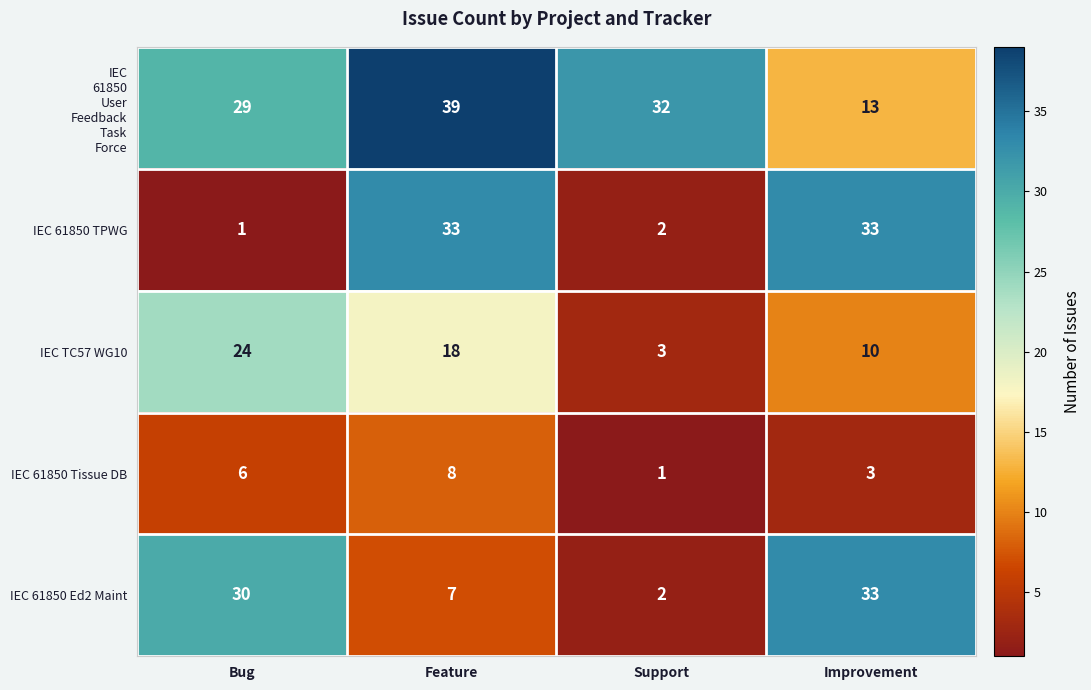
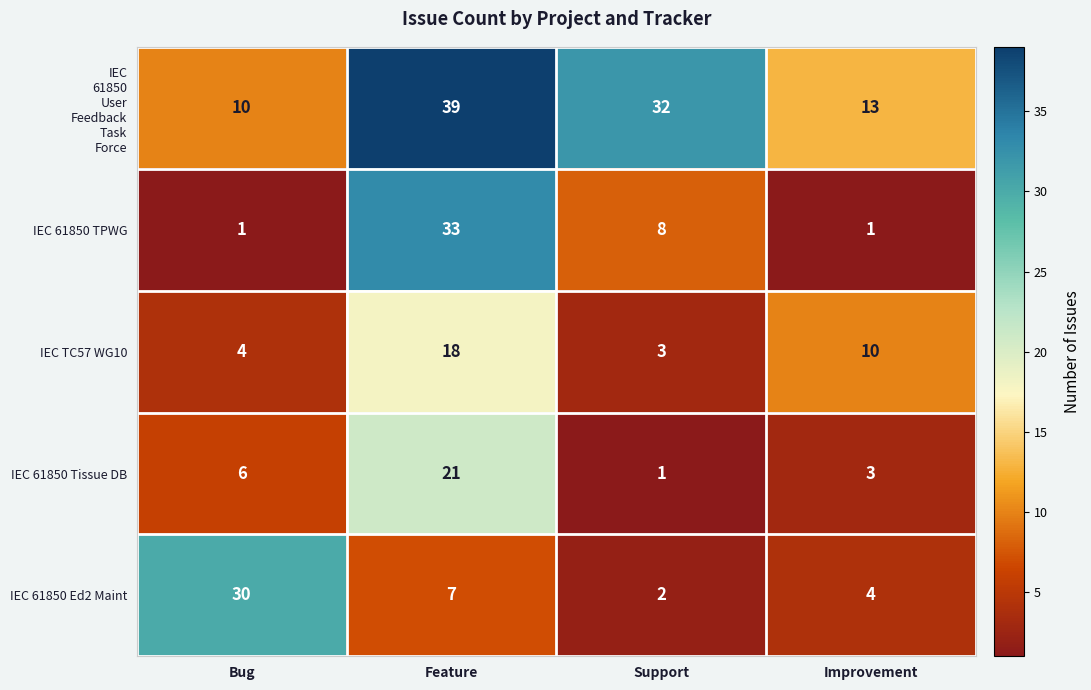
IEC 61850 User Feedback Task Force, Bug: 29 -> 10
IEC 61850 TPWG, Support: 2 -> 8
IEC 61850 TPWG, Improvement: 33 -> 1
IEC TC57 WG10, Bug: 24 -> 4
IEC 61850 Tissue DB, Feature: 8 -> 21
IEC 61850 Ed2 Maint, Improvement: 33 -> 4
